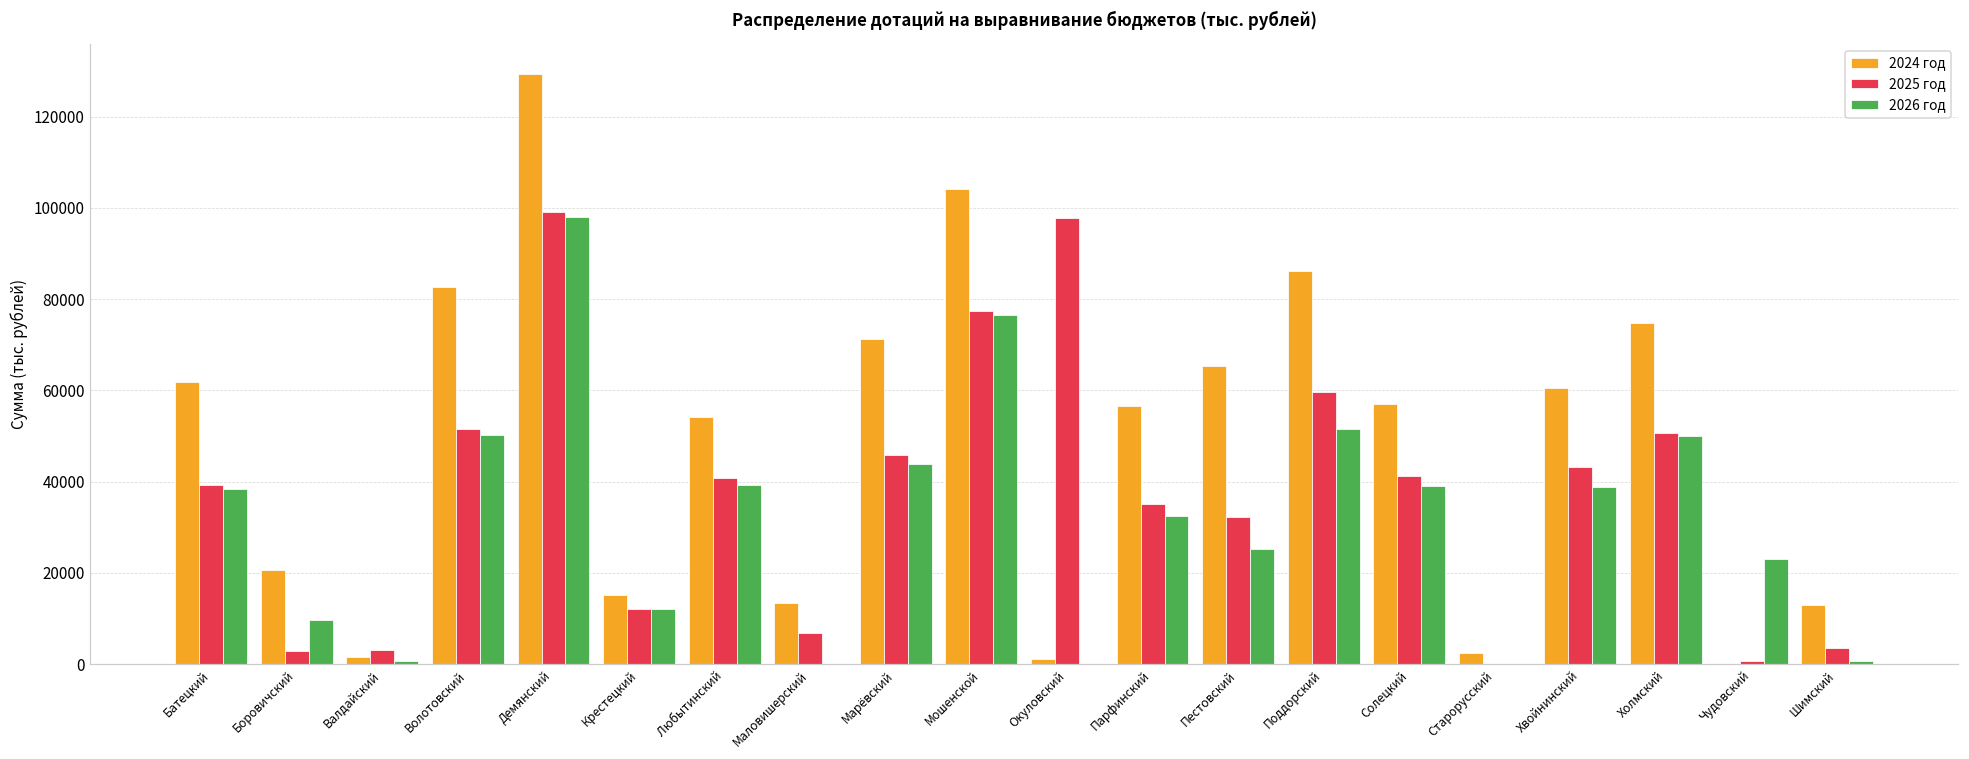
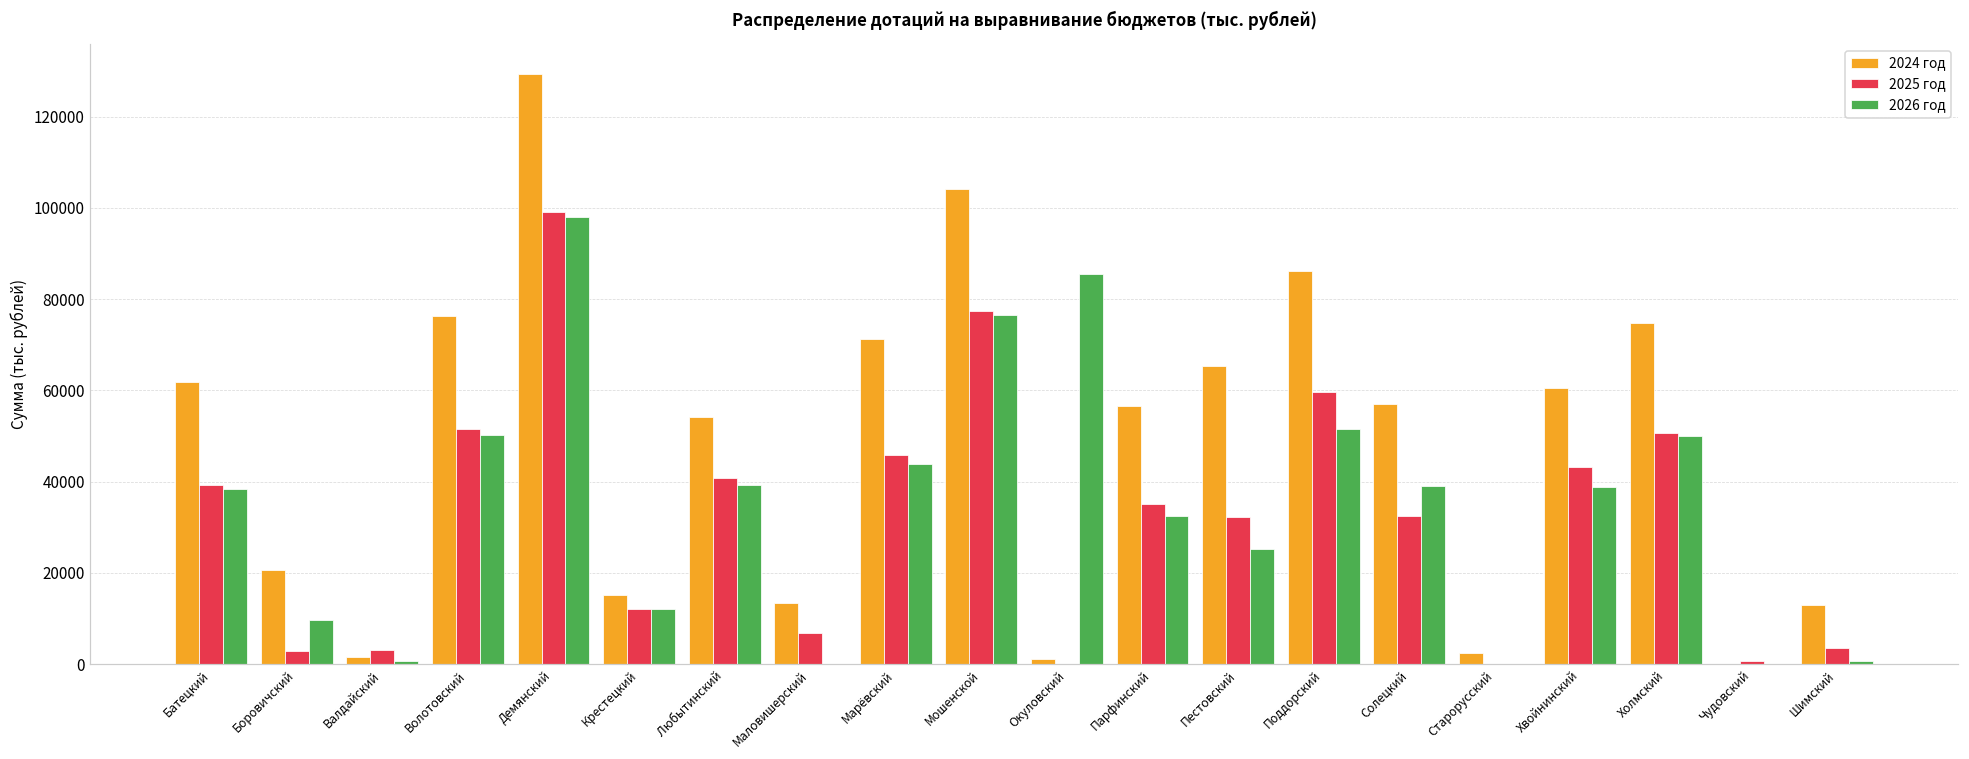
2024 год, Волотовский: 83000 -> 76000
2025 год, Окуловский: 98000 -> 0
2026 год, Окуловский: 0 -> 86000
2025 год, Солецкий: 41000 -> 32000
2026 год, Чудовский: 23000 -> 0
